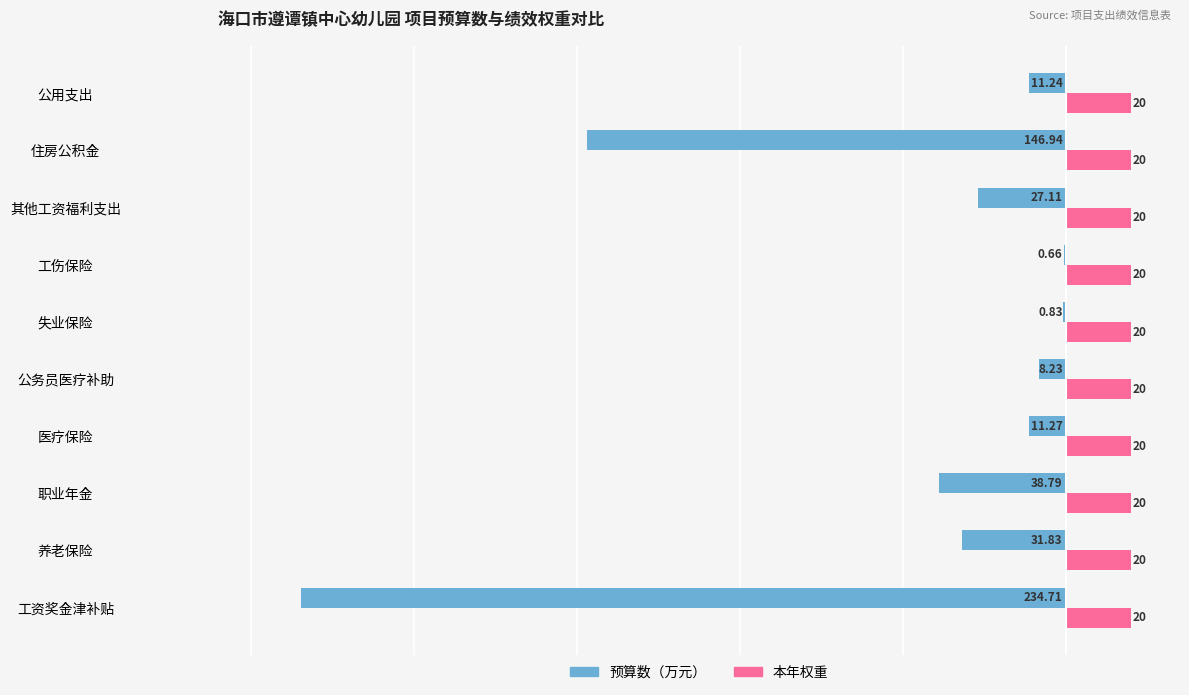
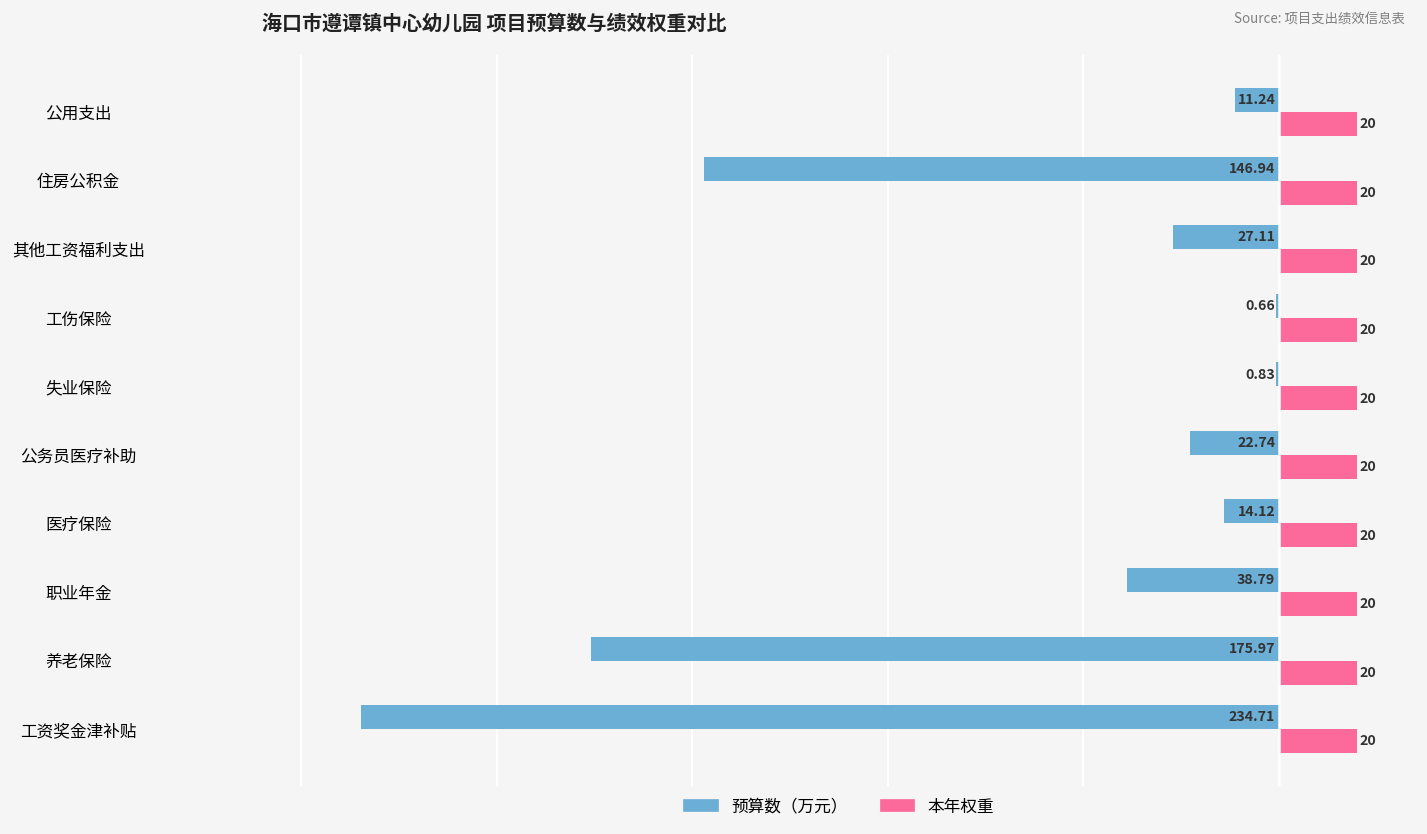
预算数（万元）, 公务员医疗补助: 8.23 -> 22.74
预算数（万元）, 医疗保险: 11.27 -> 14.12
预算数（万元）, 养老保险: 31.83 -> 175.97
